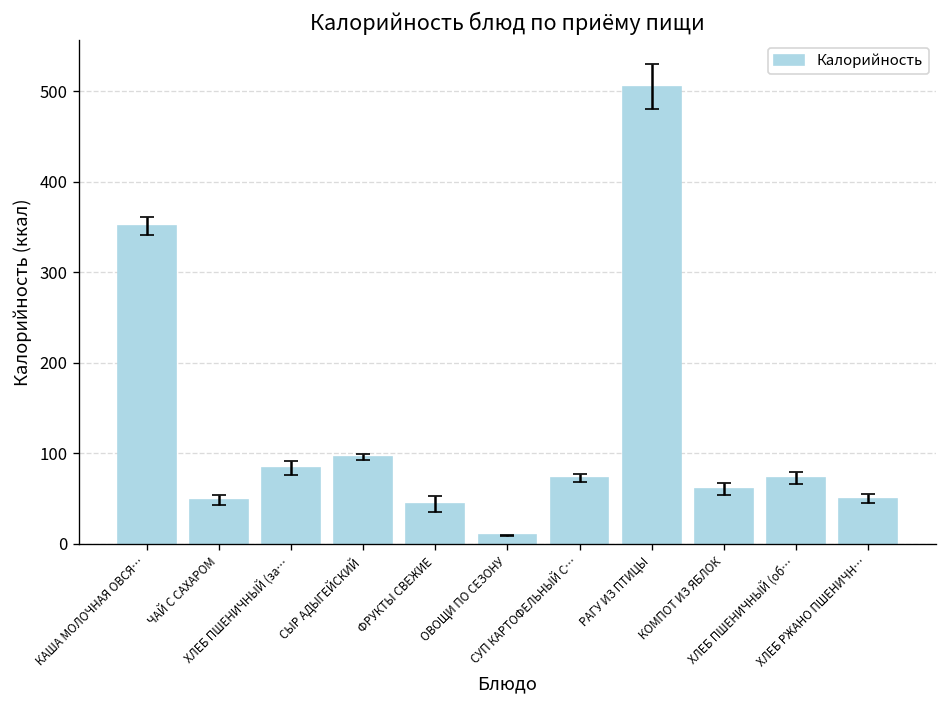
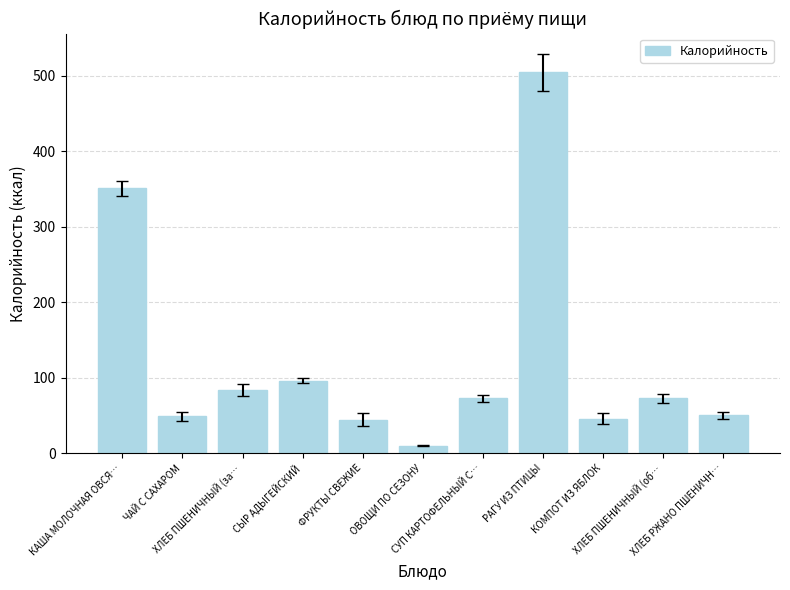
Калорийность, КОМПОТ ИЗ ЯБЛОК: 60 -> 50
